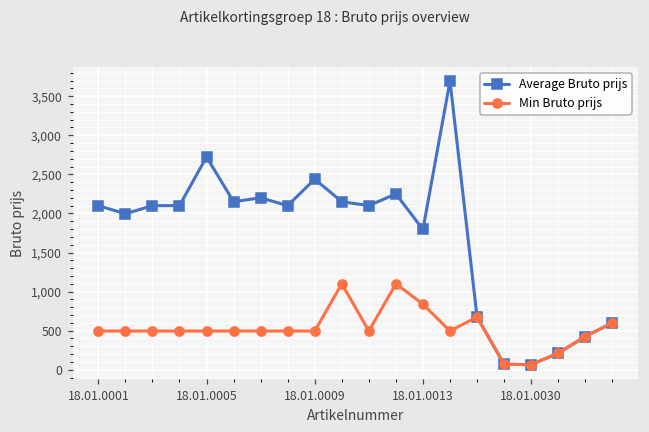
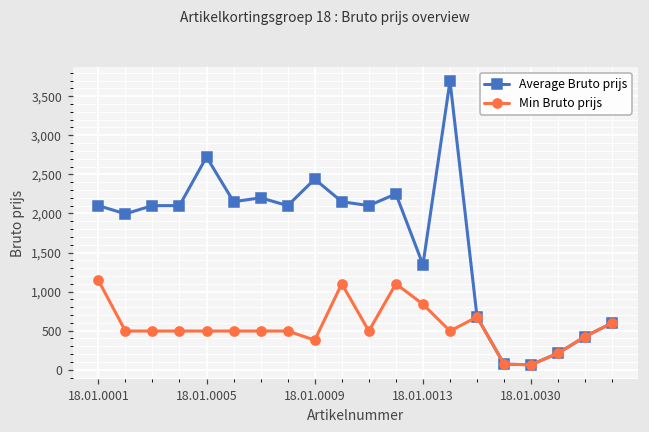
Min Bruto prijs, 18.01.0001: 500 -> 1,100
Min Bruto prijs, 18.01.0009: 500 -> 400
Average Bruto prijs, 18.01.0013: 1,800 -> 1,300
